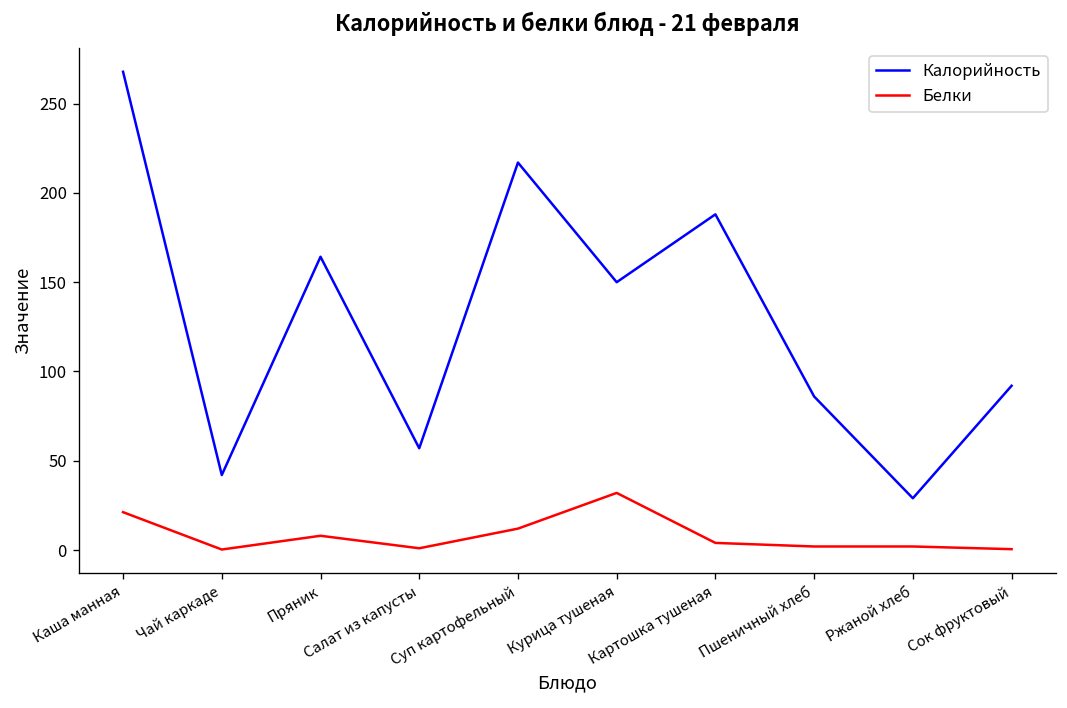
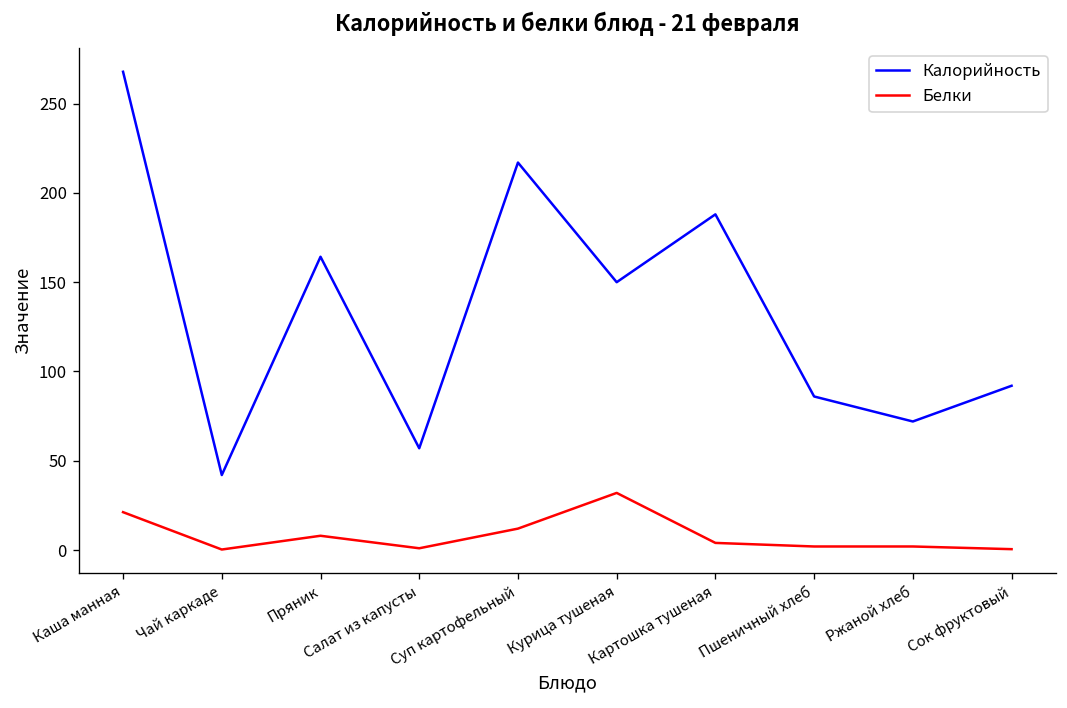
Калорийность, Ржаной хлеб: 29 -> 72
